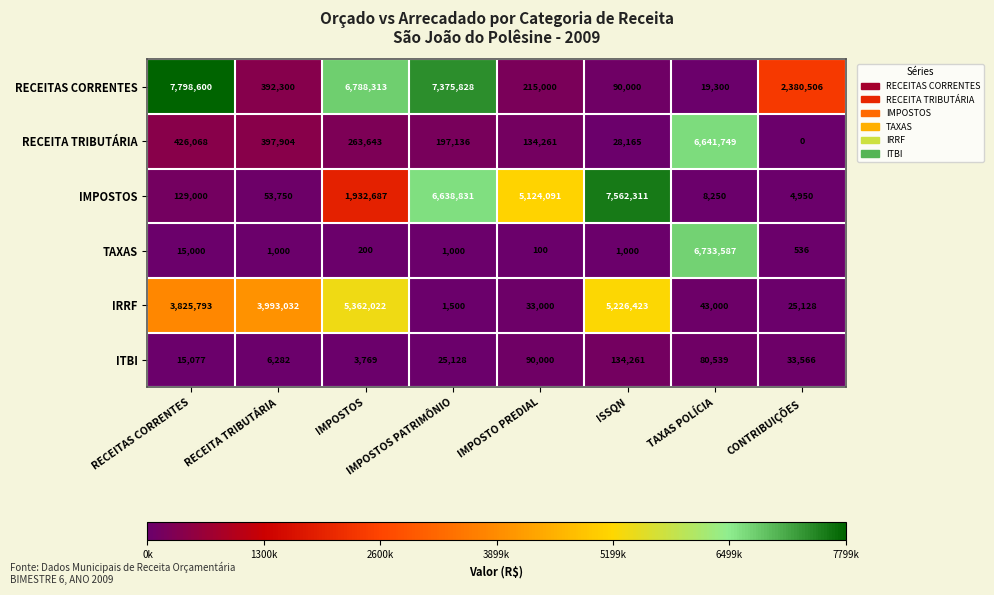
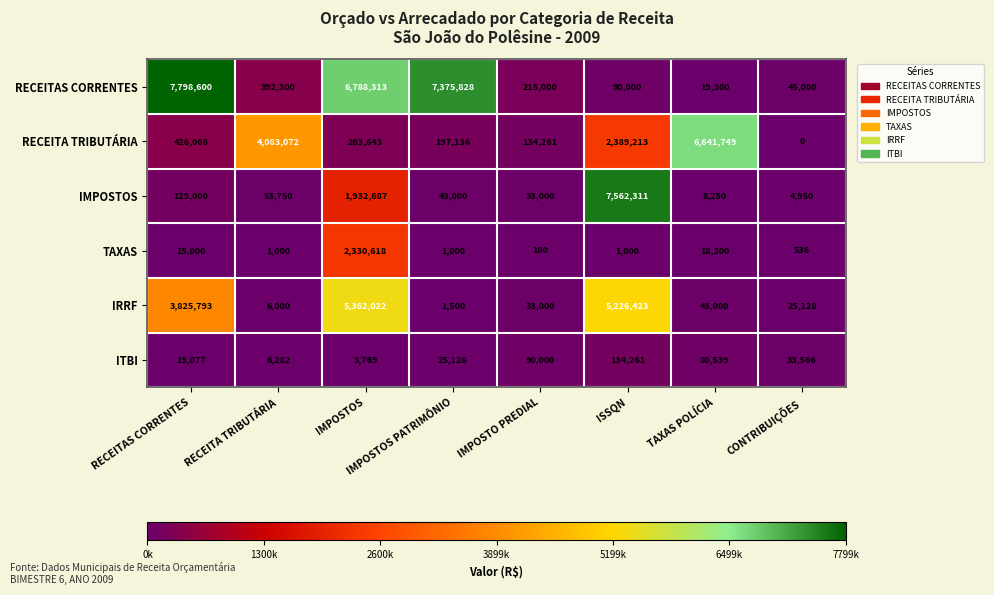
RECEITAS CORRENTES, CONTRIBUIÇÕES: 2,380,506 -> 45,000
RECEITA TRIBUTÁRIA, RECEITA TRIBUTÁRIA: 397,904 -> 4,083,072
RECEITA TRIBUTÁRIA, ISSQN: 28,165 -> 2,389,213
IMPOSTOS, IMPOSTOS PATRIMÔNIO: 6,638,831 -> 43,000
IMPOSTOS, IMPOSTO PREDIAL: 5,124,091 -> 33,000
TAXAS, IMPOSTOS: 200 -> 2,330,618
TAXAS, TAXAS POLÍCIA: 6,733,587 -> 18,300
IRRF, RECEITA TRIBUTÁRIA: 3,993,032 -> 6,000
